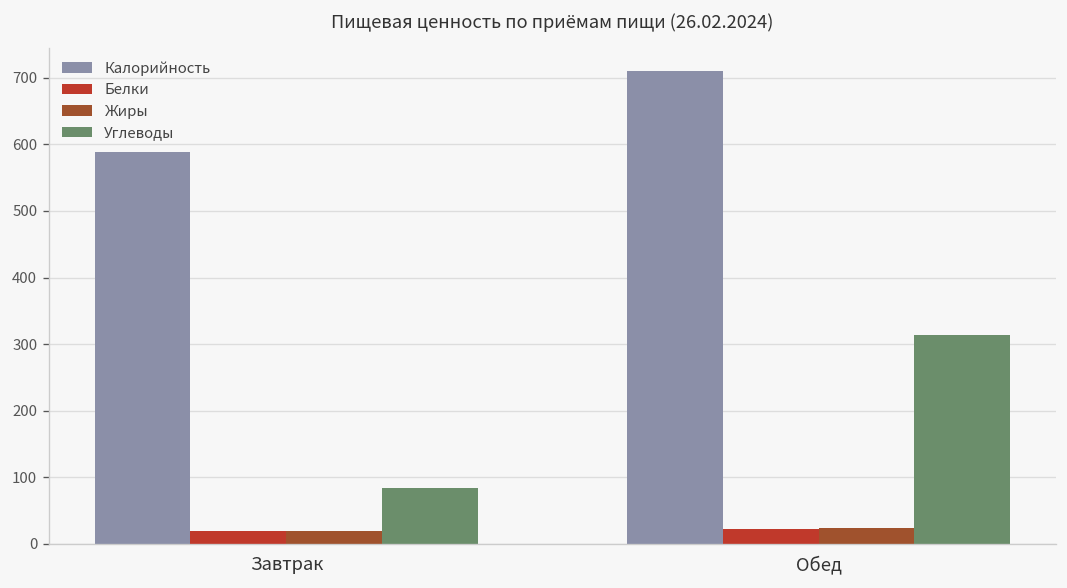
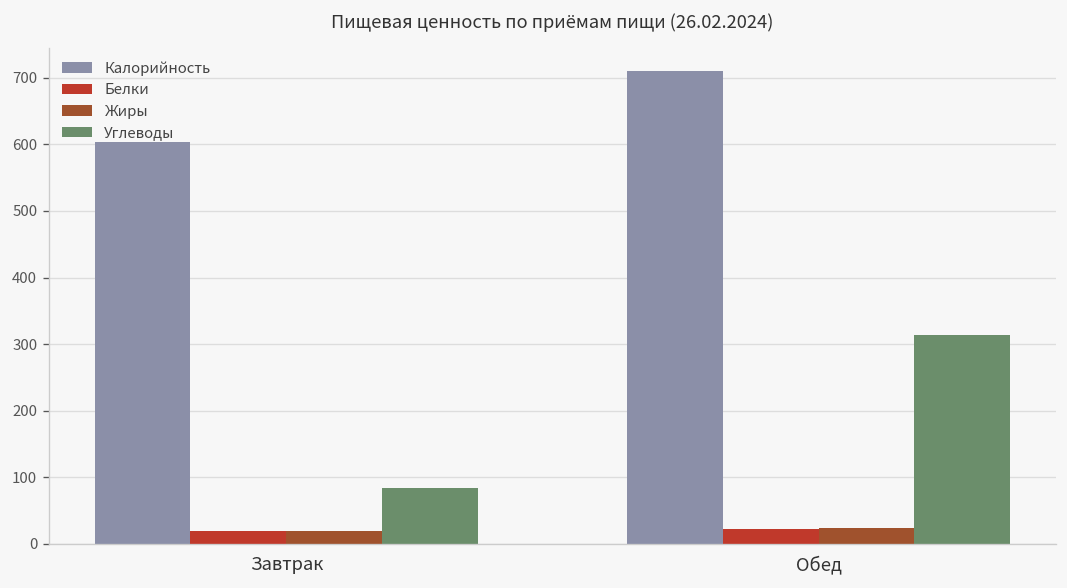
Калорийность, Завтрак: 590 -> 600
